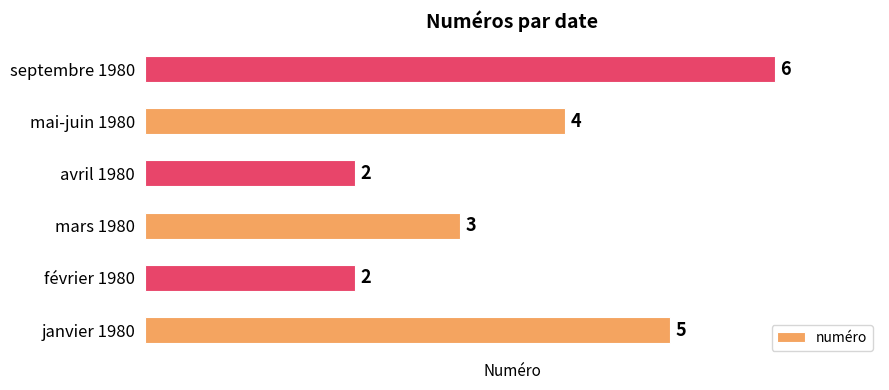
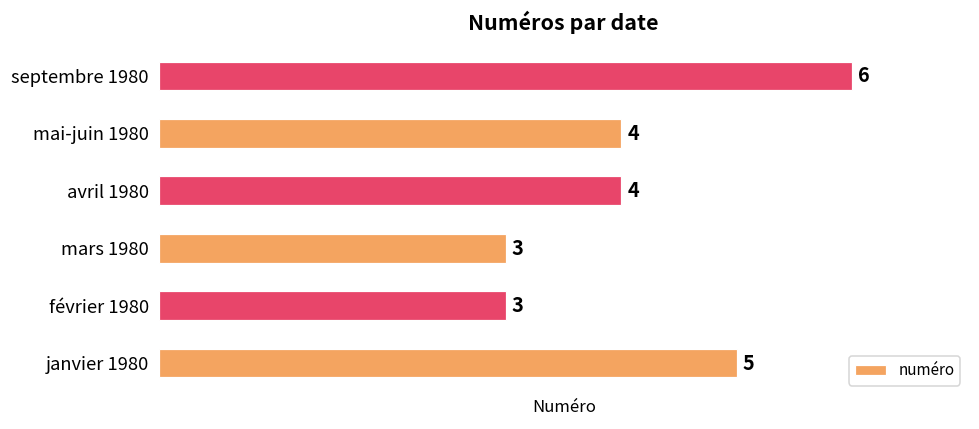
avril 1980: 2 -> 4
février 1980: 2 -> 3
